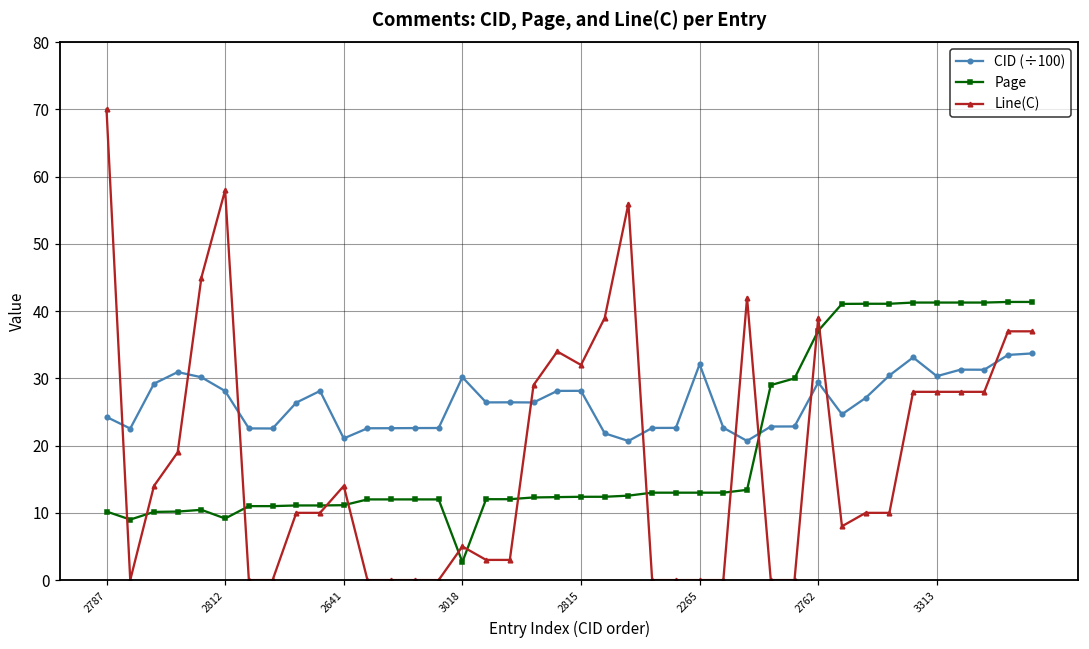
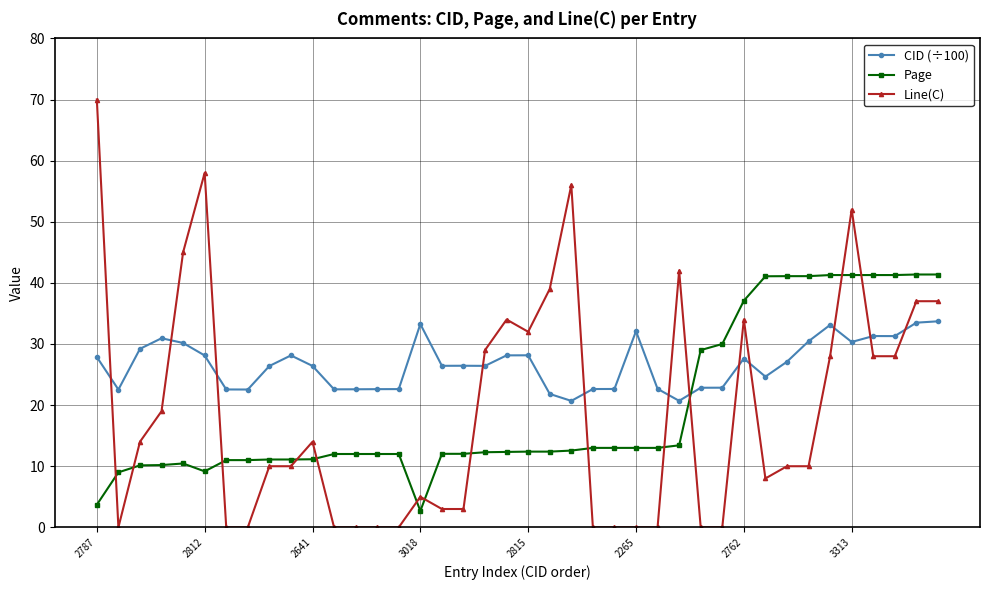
CID (÷100), 2787: 24 -> 28
Page, 2787: 10 -> 4
CID (÷100), 2641: 21 -> 26
CID (÷100), 3018: 30 -> 33
CID (÷100), 2762: 29 -> 28
Line(C), 2762: 39 -> 34
Line(C), 3313: 28 -> 52
